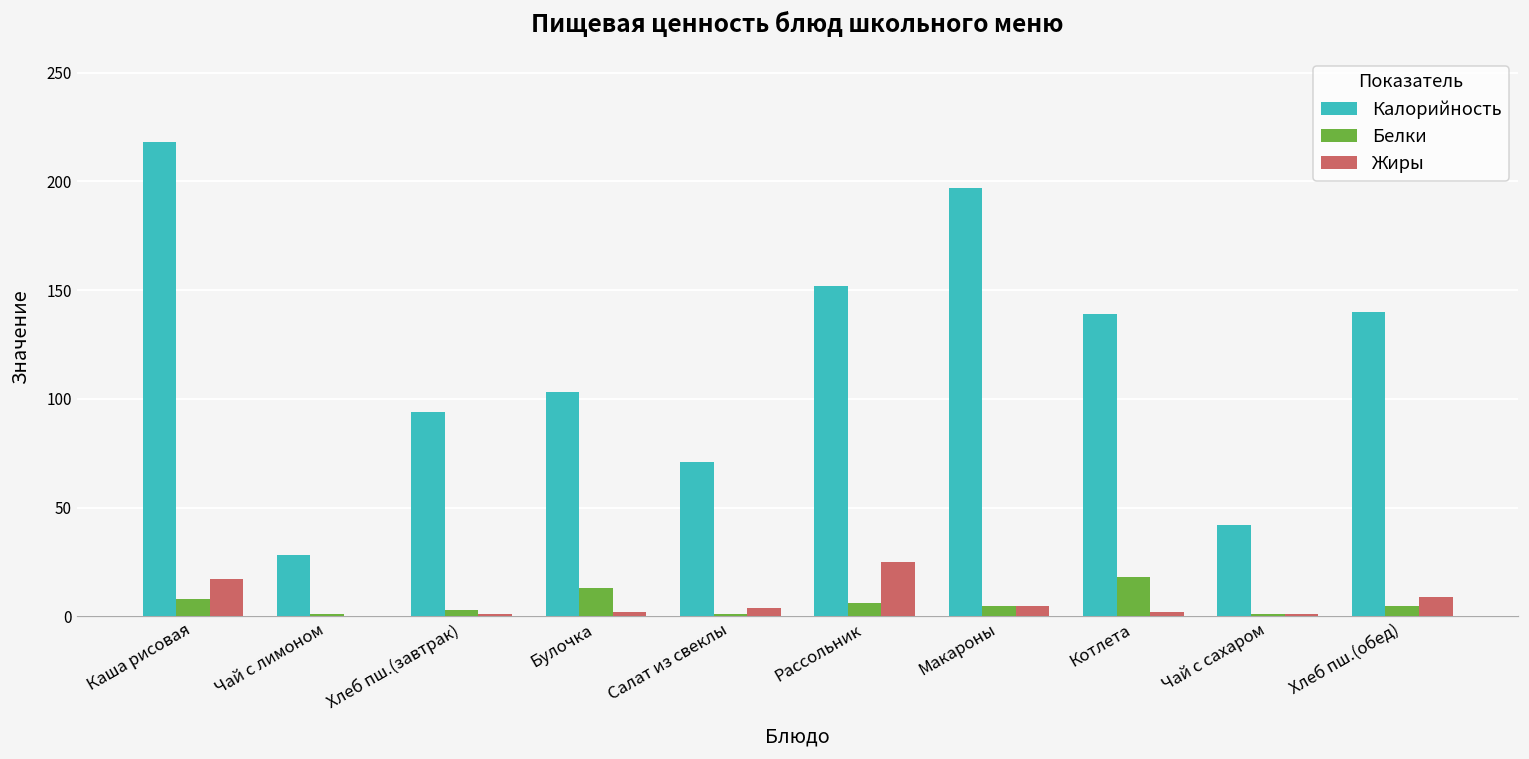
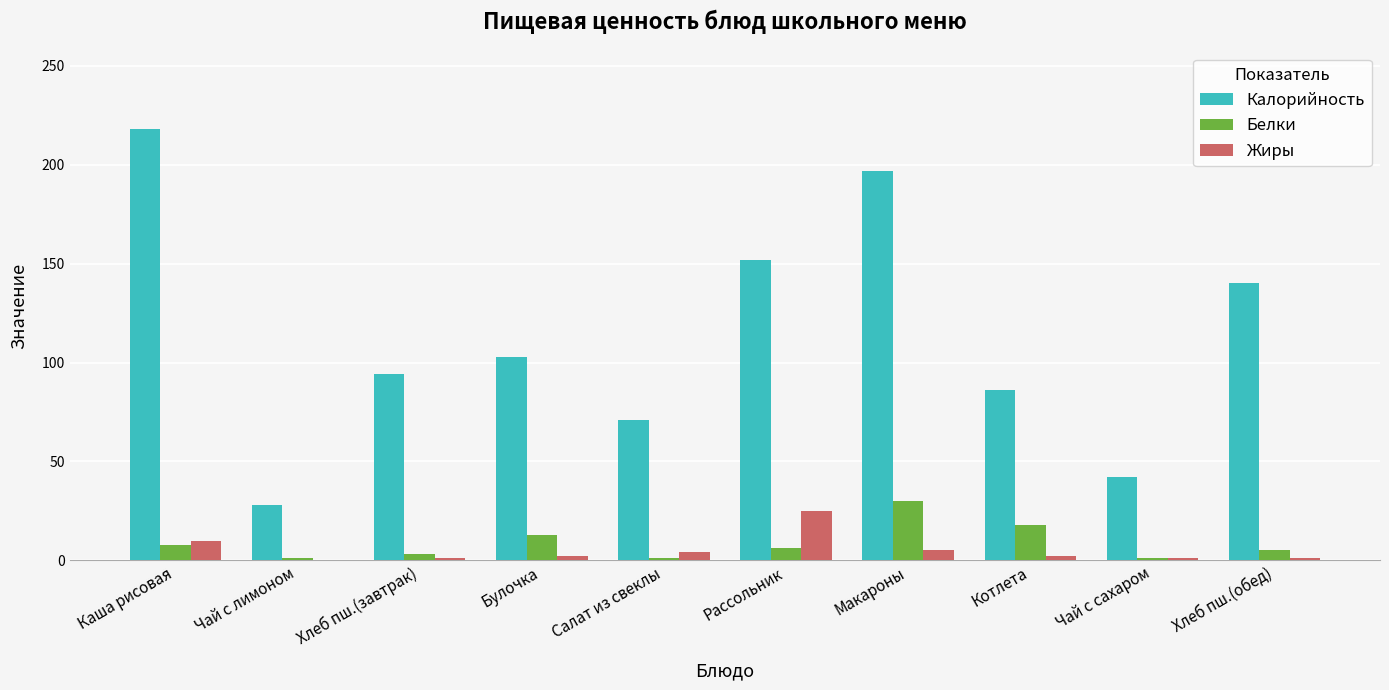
Жиры, Каша рисовая: 17 -> 10
Белки, Макароны: 5 -> 30
Калорийность, Котлета: 139 -> 86
Жиры, Хлеб пш.(обед): 9 -> 1
